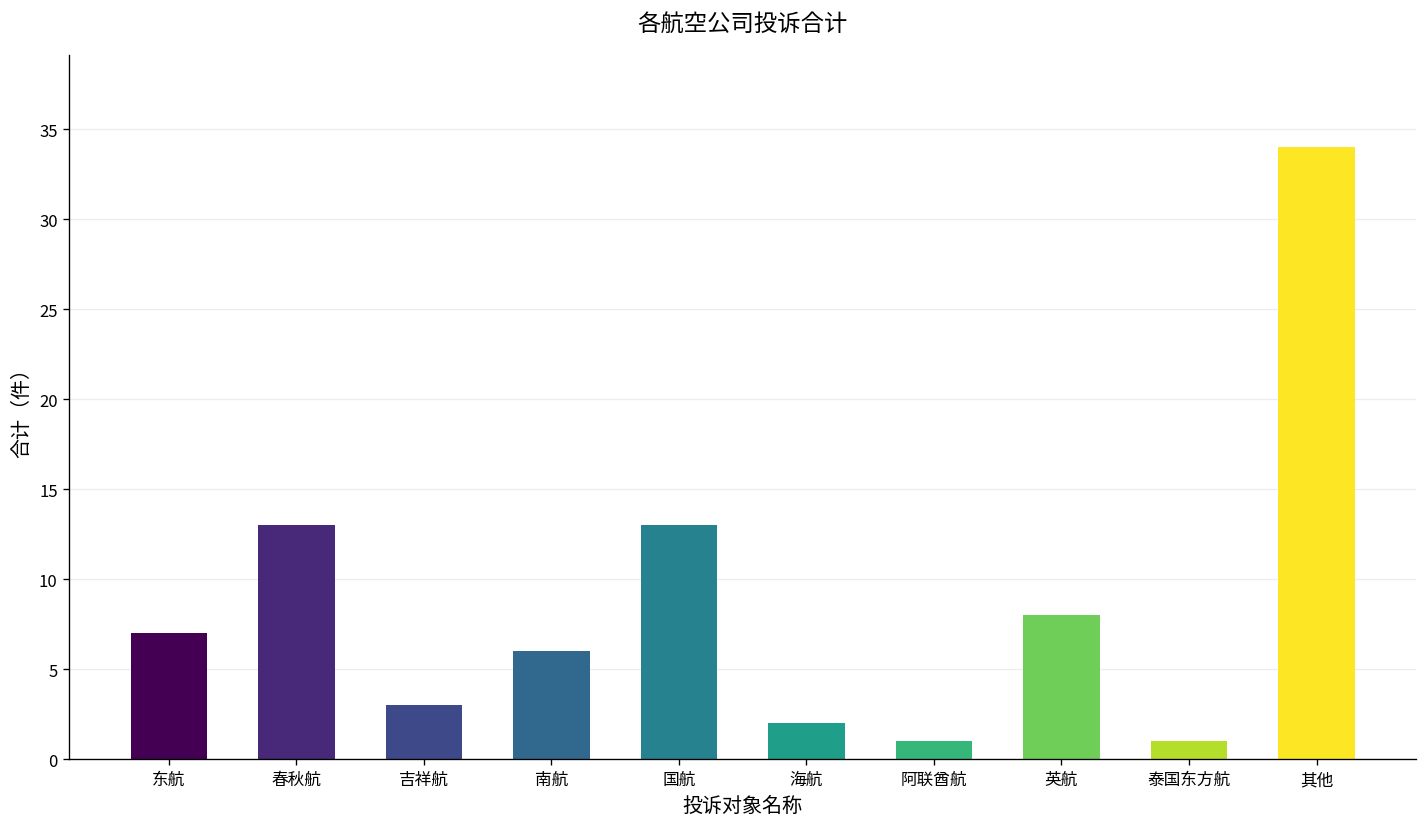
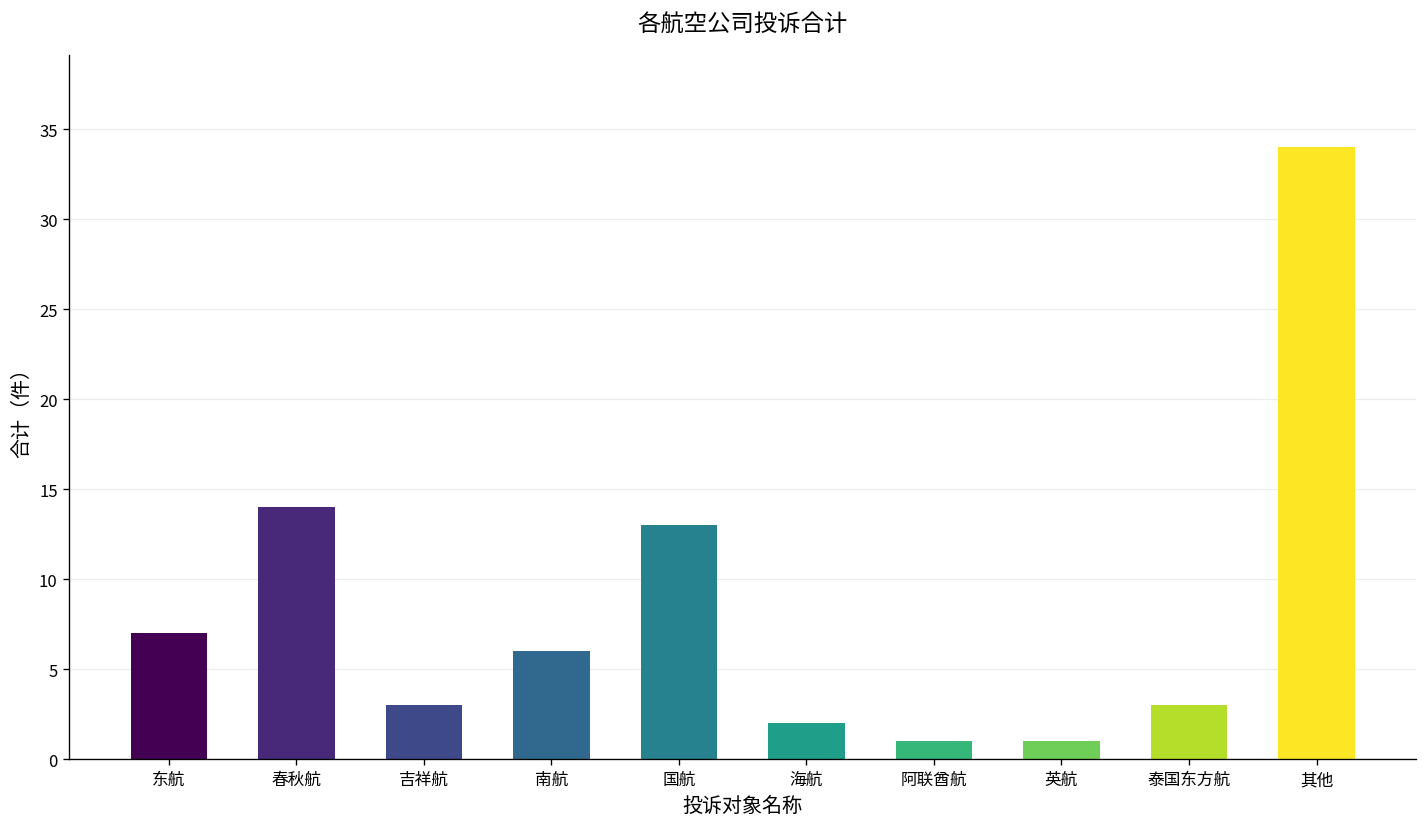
春秋航: 13 -> 14
英航: 8 -> 1
泰国东方航: 1 -> 3
